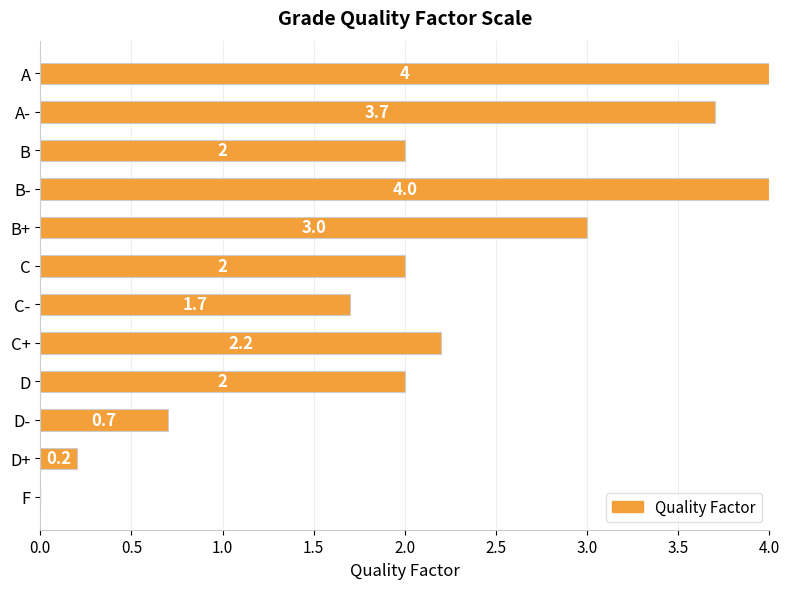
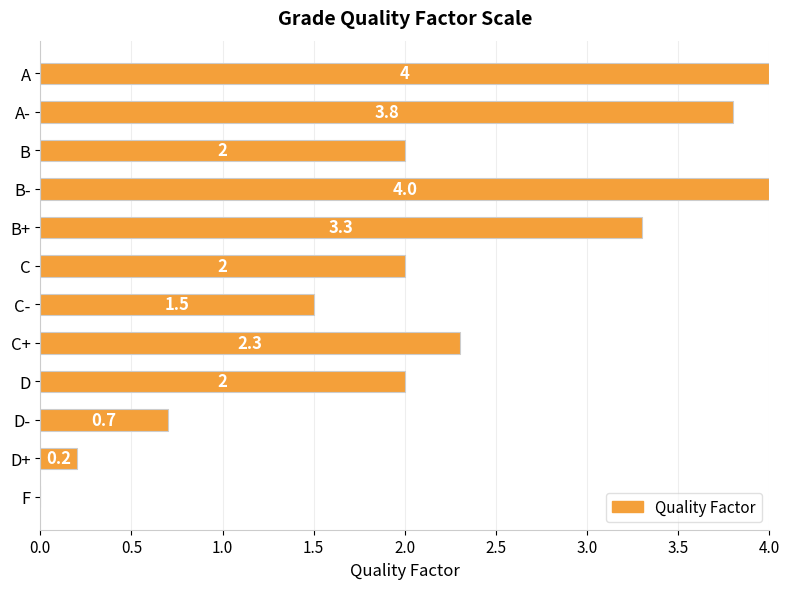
A-: 3.7 -> 3.8
B+: 3.0 -> 3.3
C-: 1.7 -> 1.5
C+: 2.2 -> 2.3
